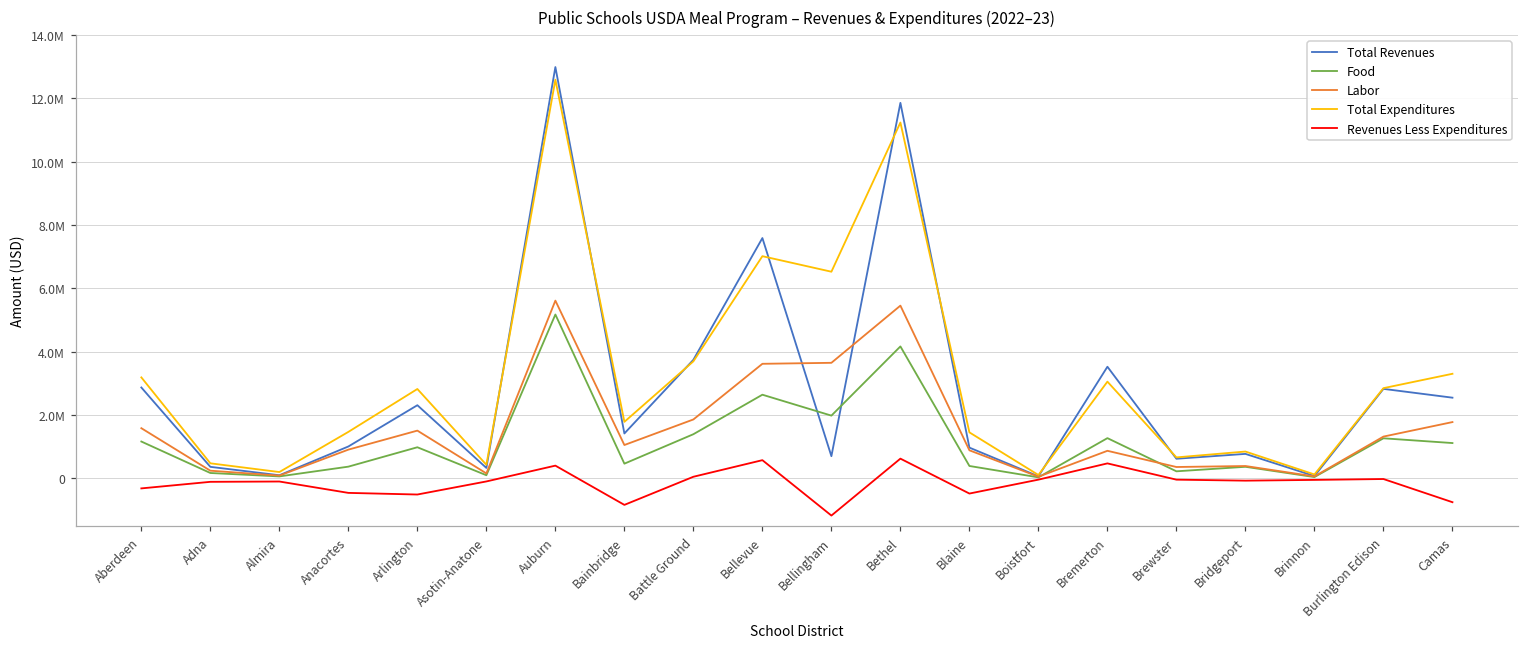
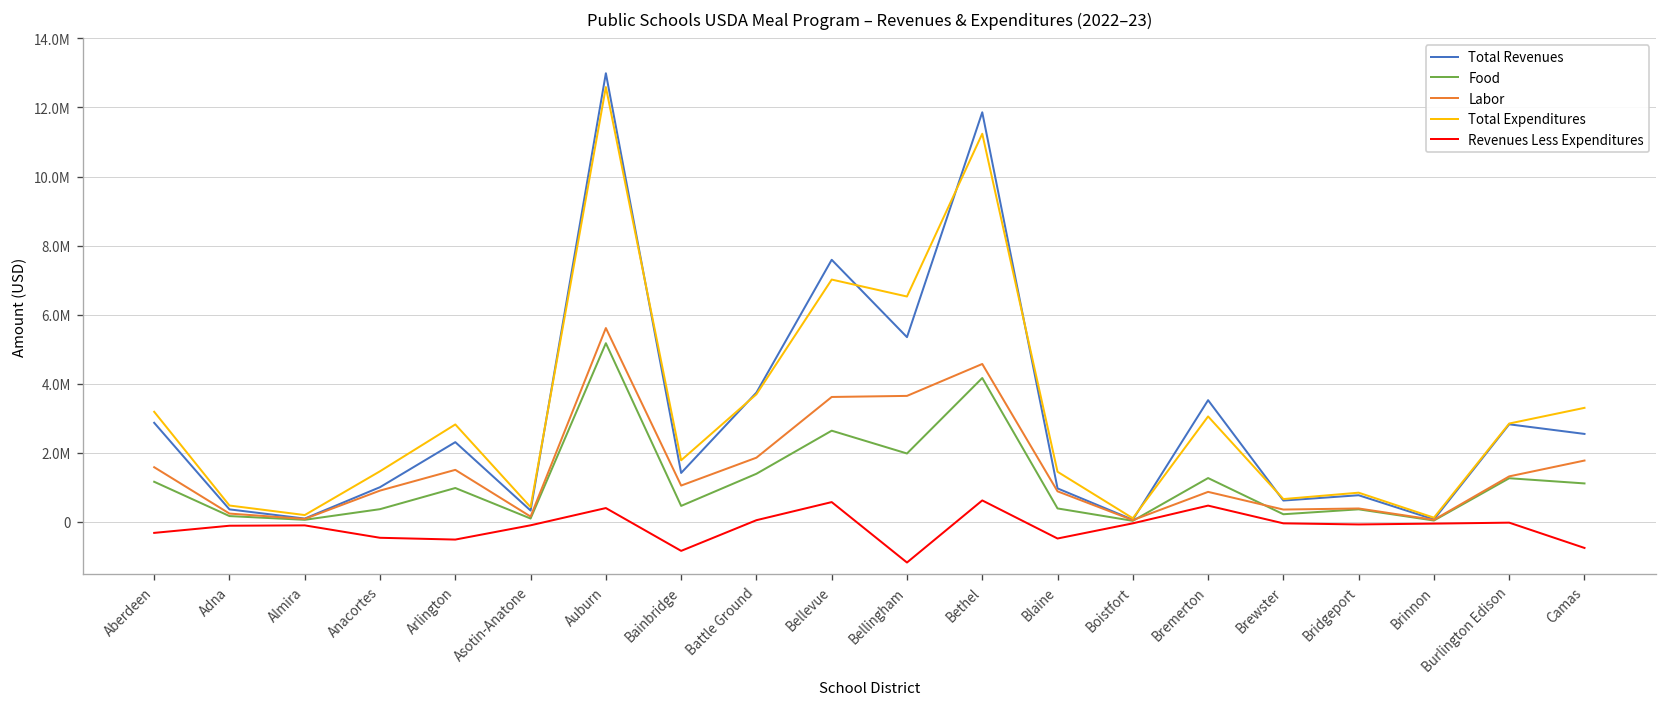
Total Revenues, Bellingham: 700000 -> 5300000
Labor, Bethel: 5500000 -> 4600000
